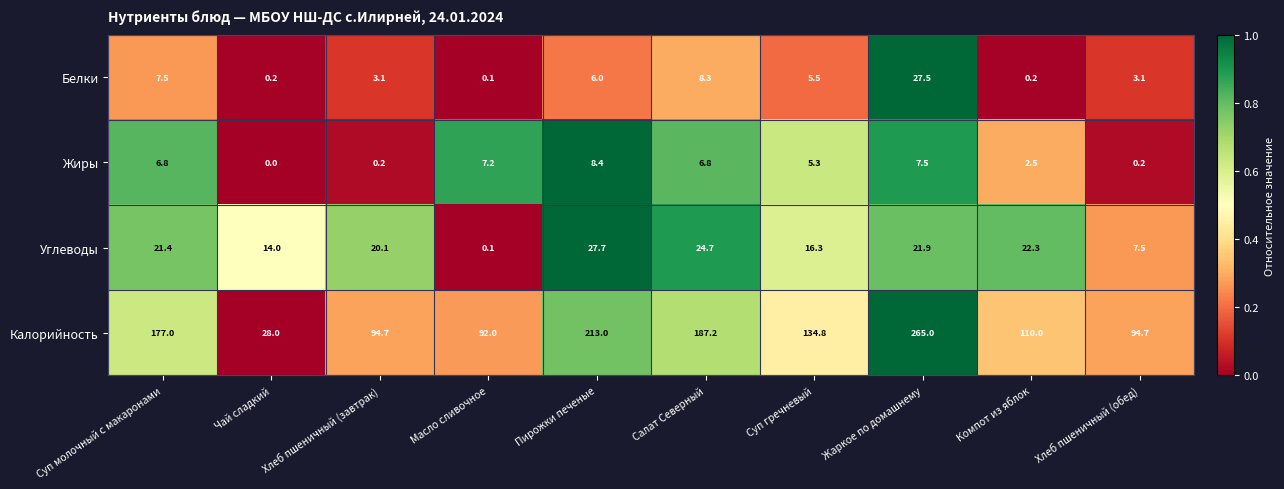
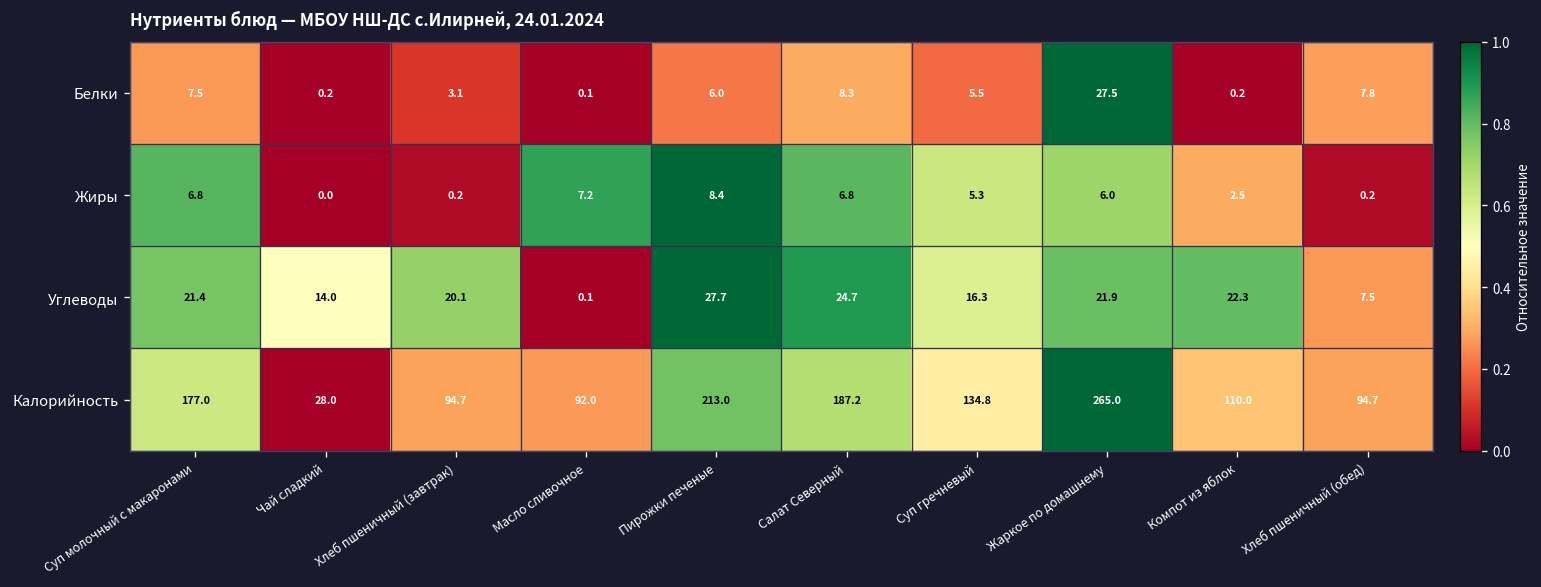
Белки, Хлеб пшеничный (обед): 3.1 -> 7.8
Жиры, Жаркое по домашнему: 7.5 -> 6.0
